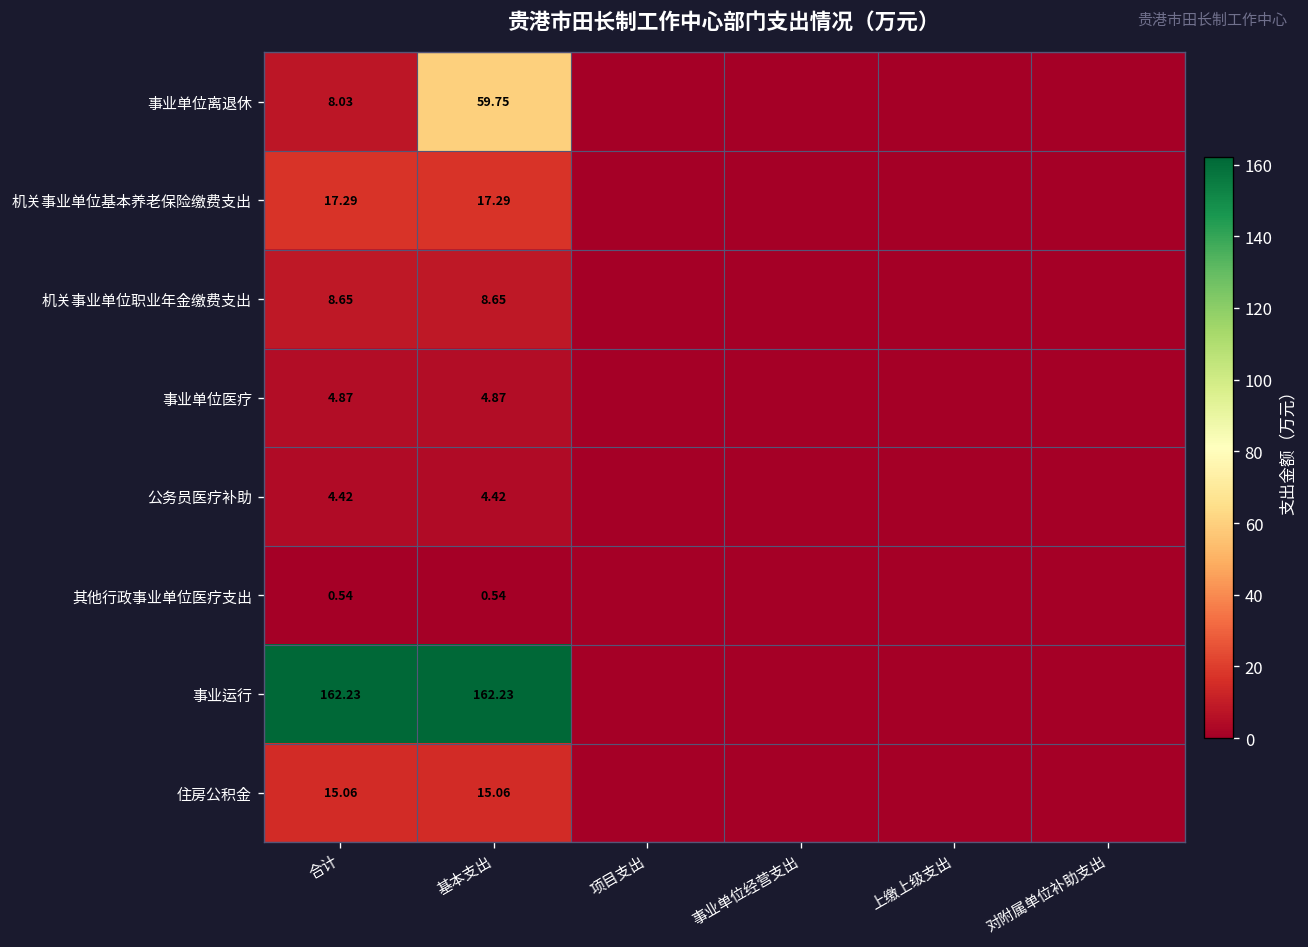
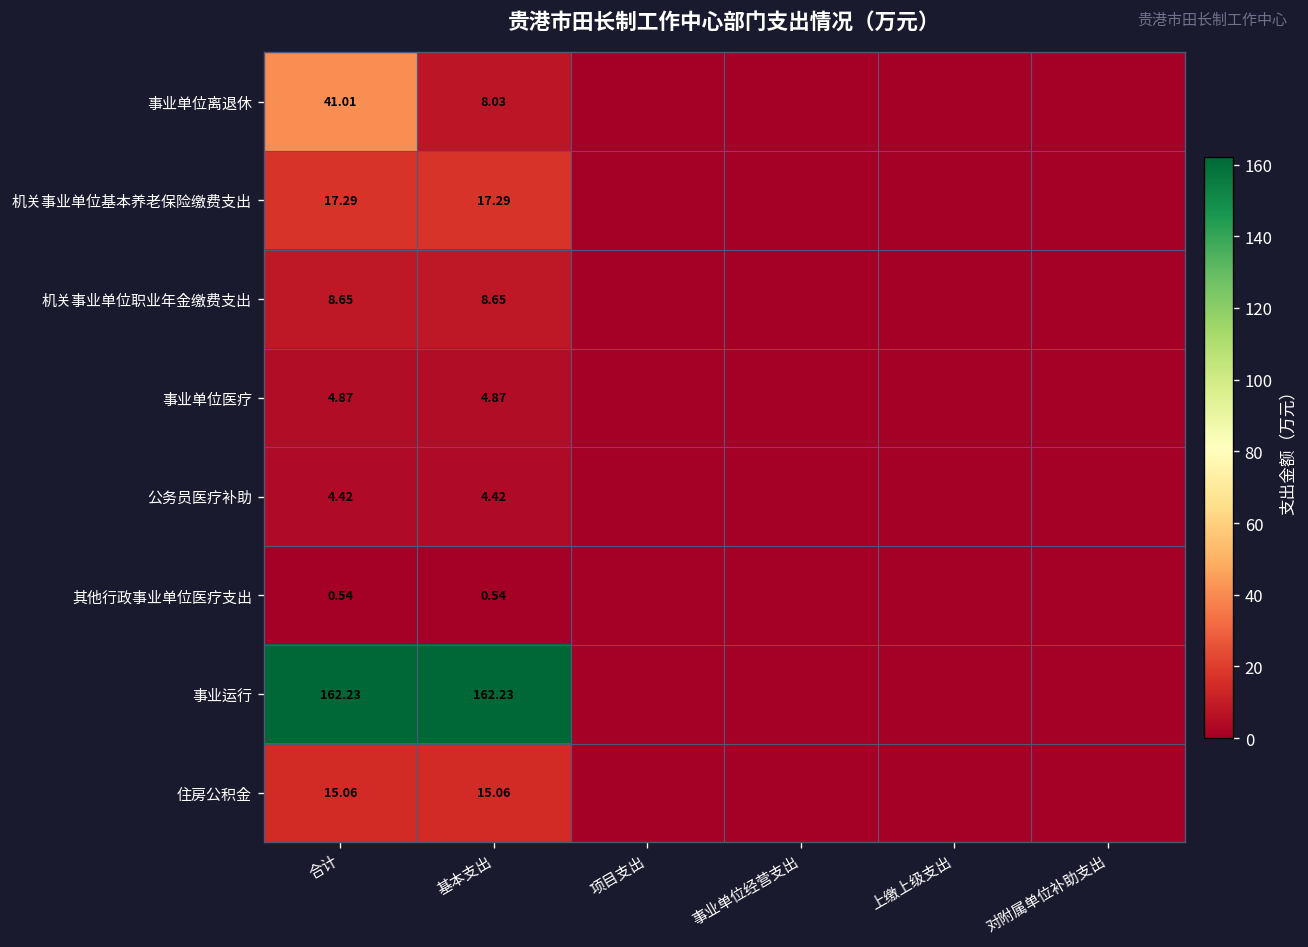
事业单位离退休, 合计: 8.03 -> 41.01
事业单位离退休, 基本支出: 59.75 -> 8.03
